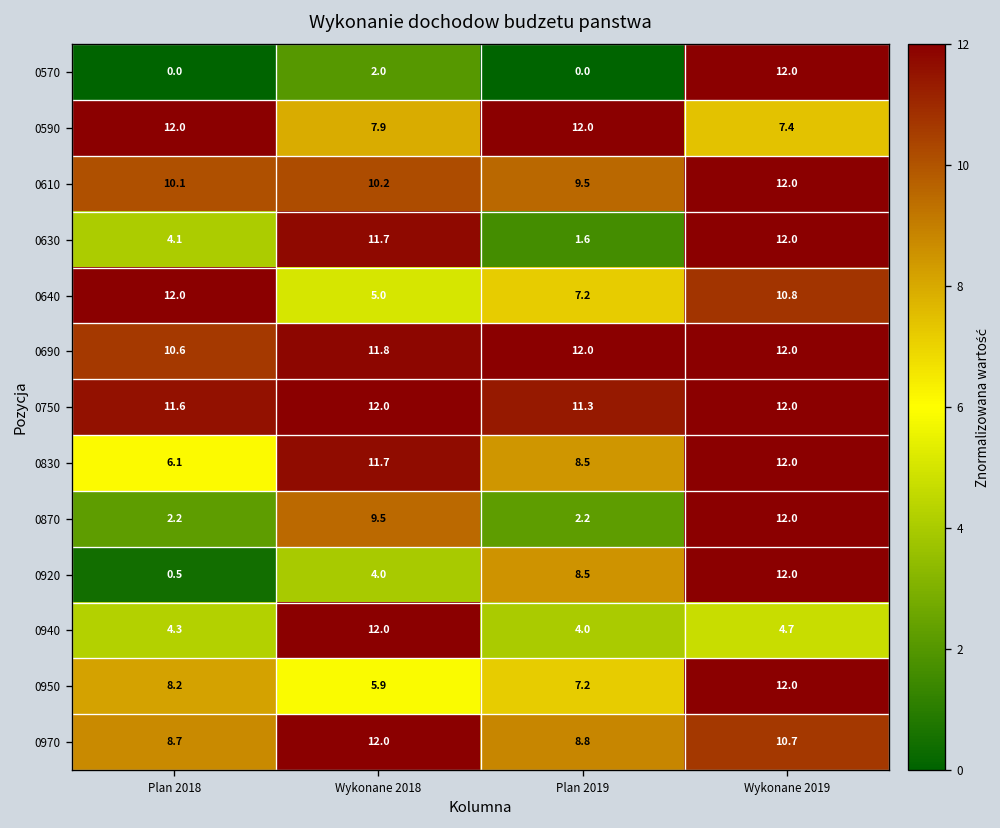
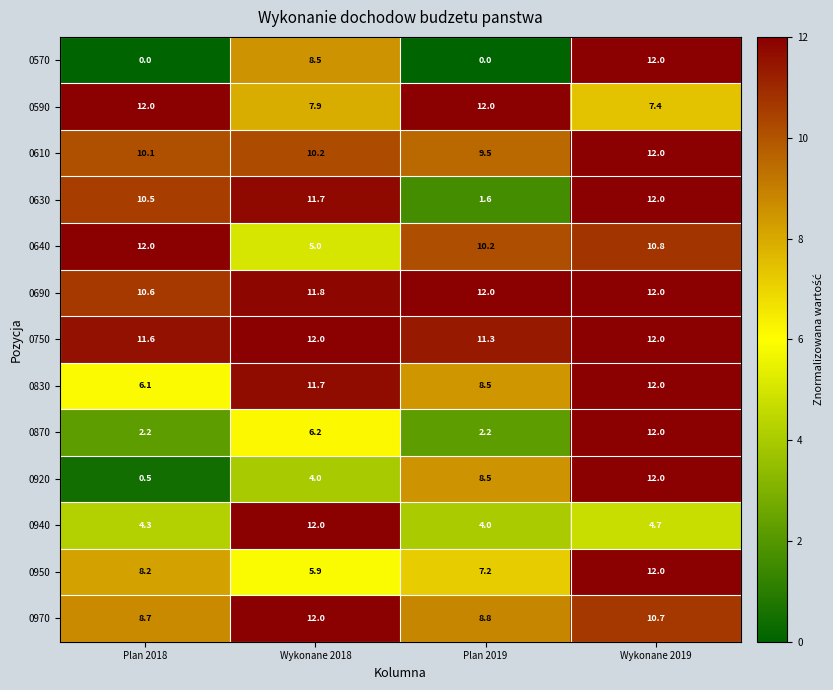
0570, Wykonane 2018: 2.0 -> 8.5
0630, Plan 2018: 4.1 -> 10.5
0640, Plan 2019: 7.2 -> 10.2
0870, Wykonane 2018: 9.5 -> 6.2
